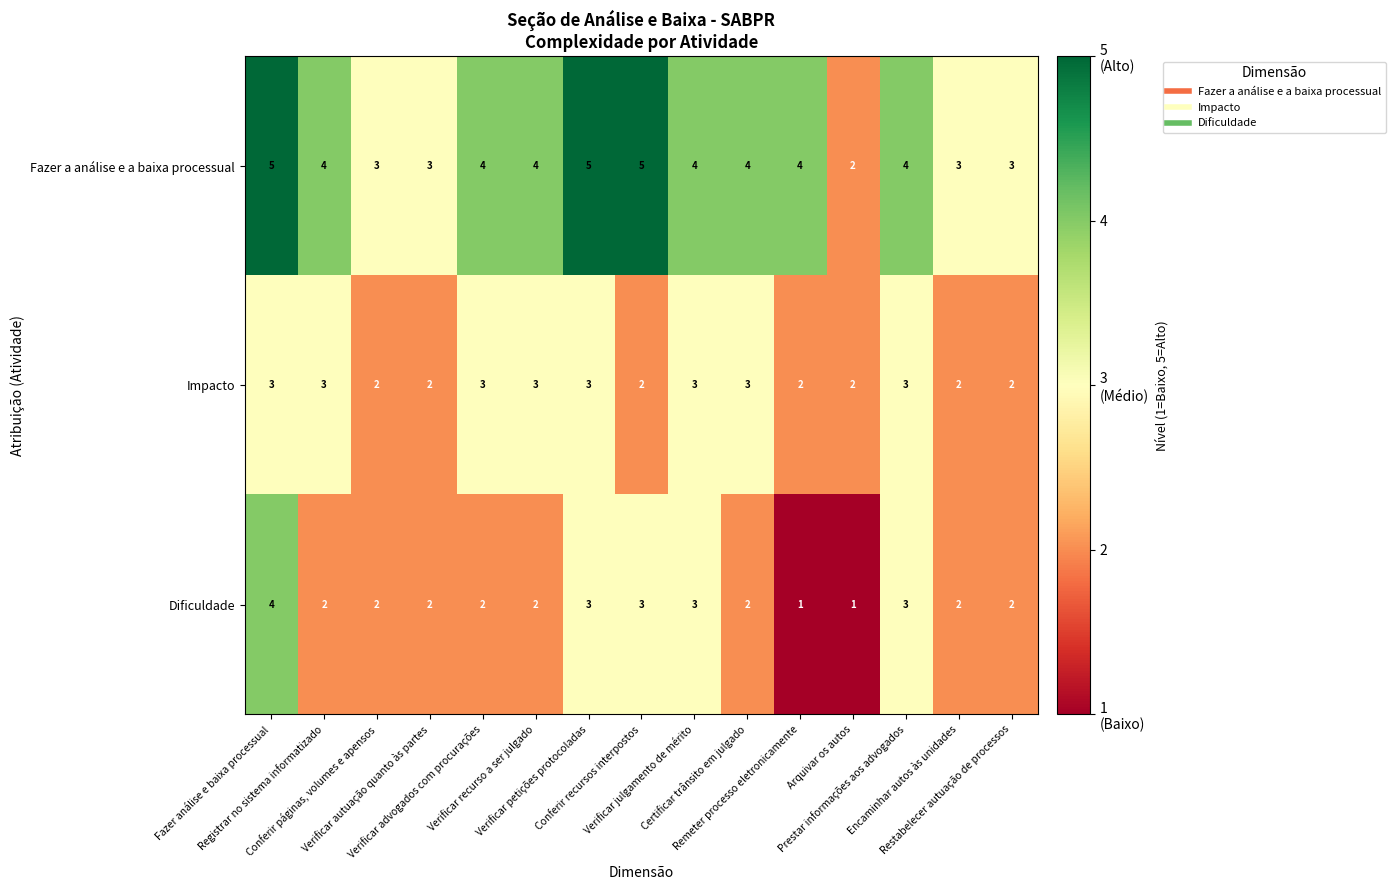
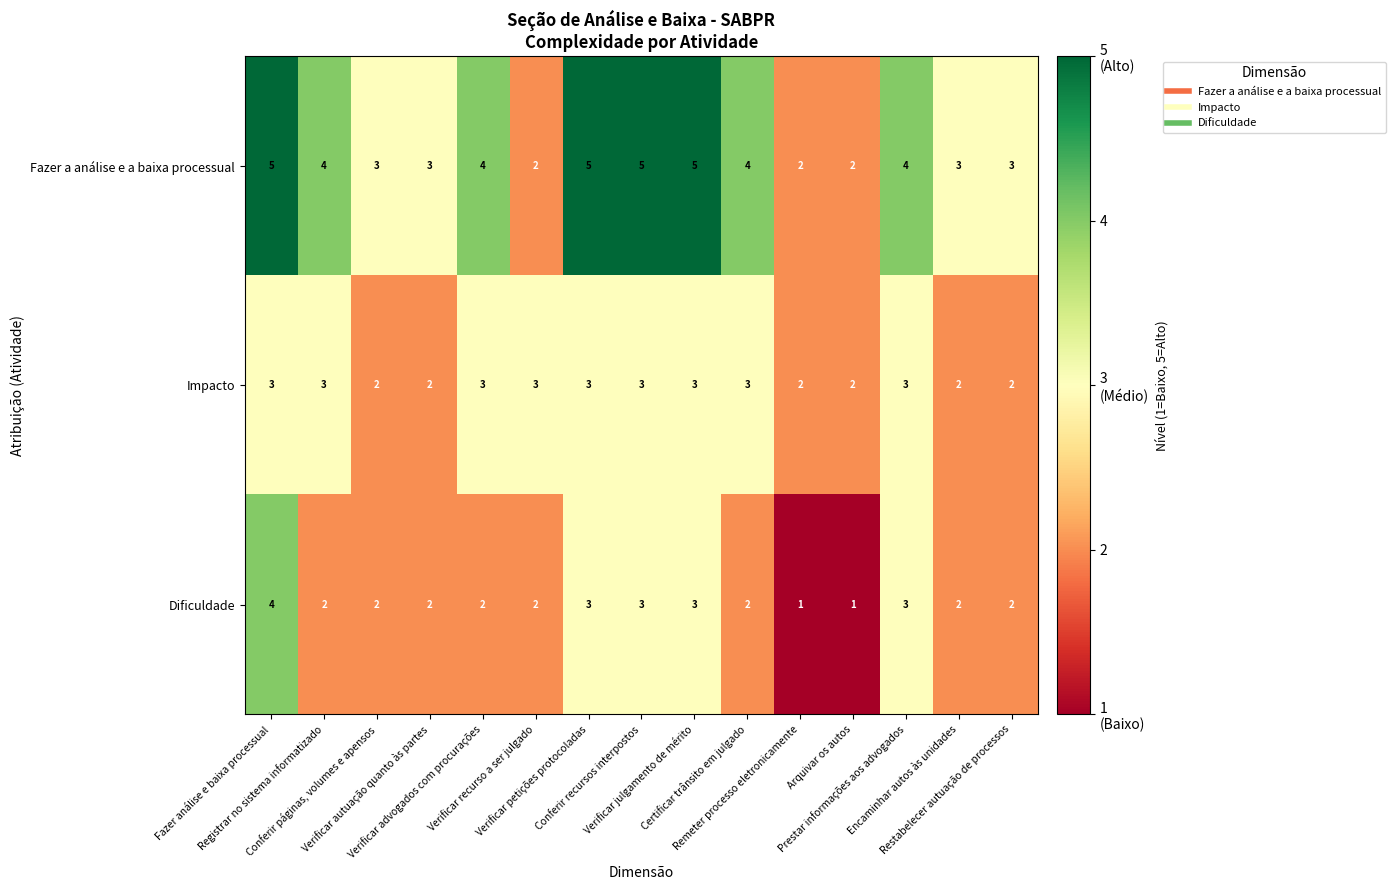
Fazer a análise e a baixa processual, Verificar recurso a ser julgado: 4 -> 2
Fazer a análise e a baixa processual, Verificar julgamento de mérito: 4 -> 5
Fazer a análise e a baixa processual, Remeter processo eletronicamente: 4 -> 2
Impacto, Conferir recursos interpostos: 2 -> 3
